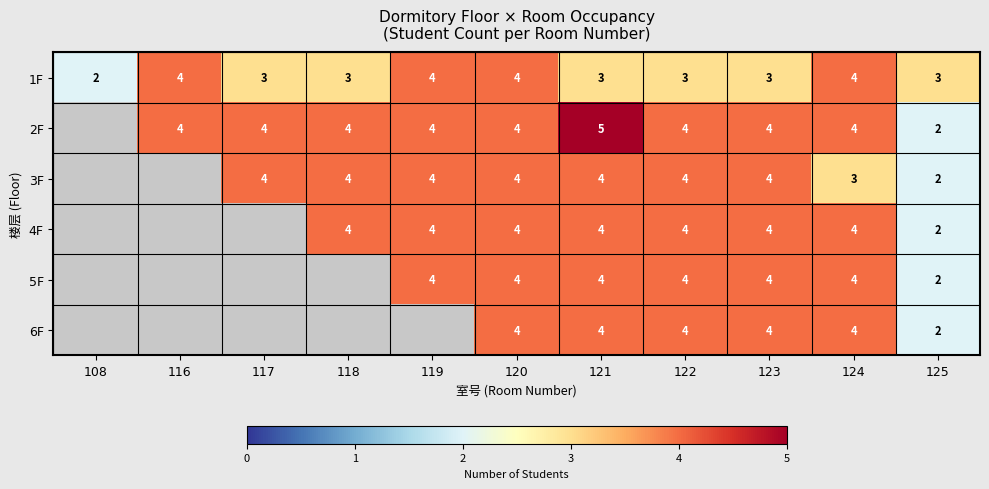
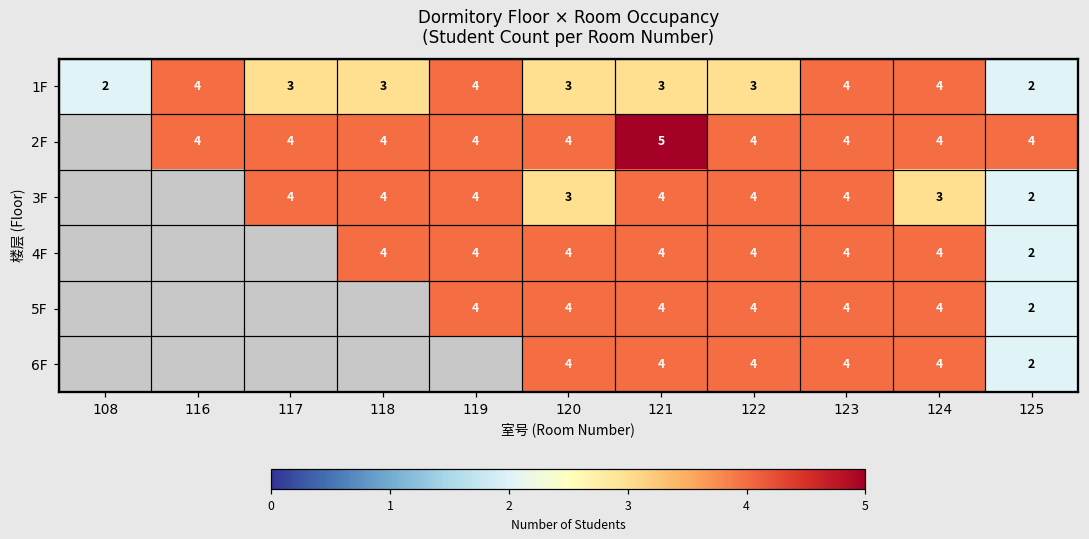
1F, 120: 4 -> 3
1F, 123: 3 -> 4
1F, 125: 3 -> 2
2F, 125: 2 -> 4
3F, 120: 4 -> 3
